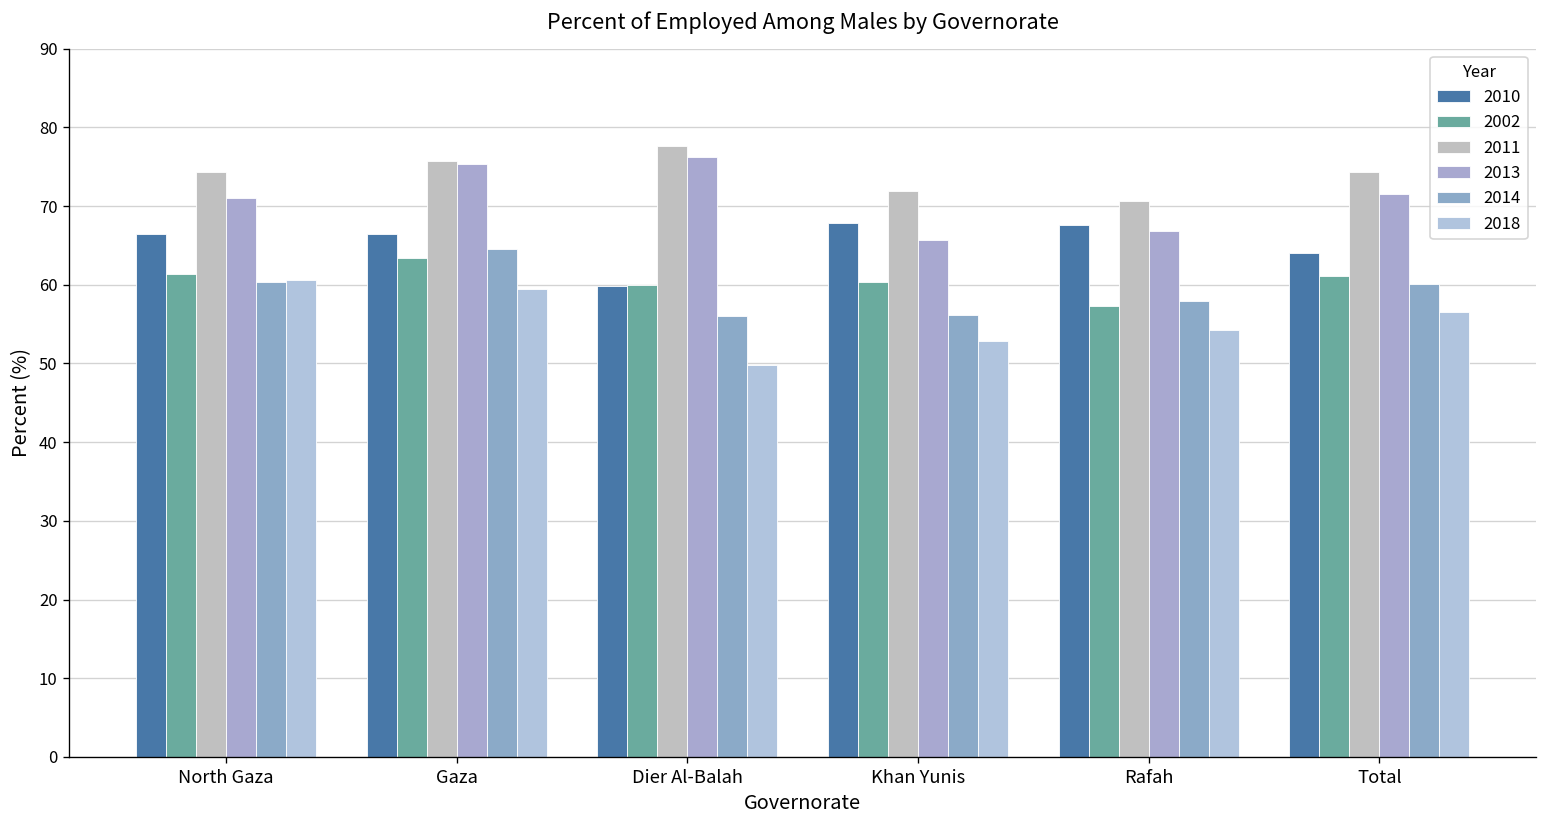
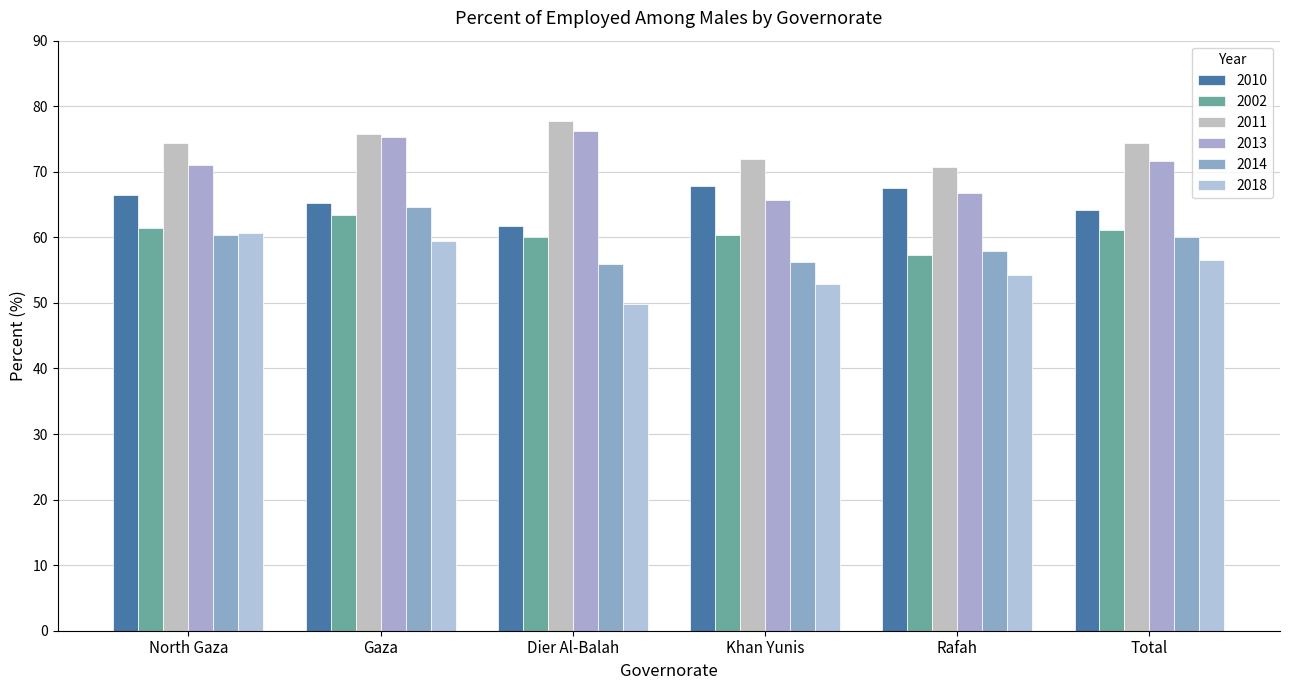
2010, Gaza: 67 -> 65
2010, Dier Al-Balah: 60 -> 62
